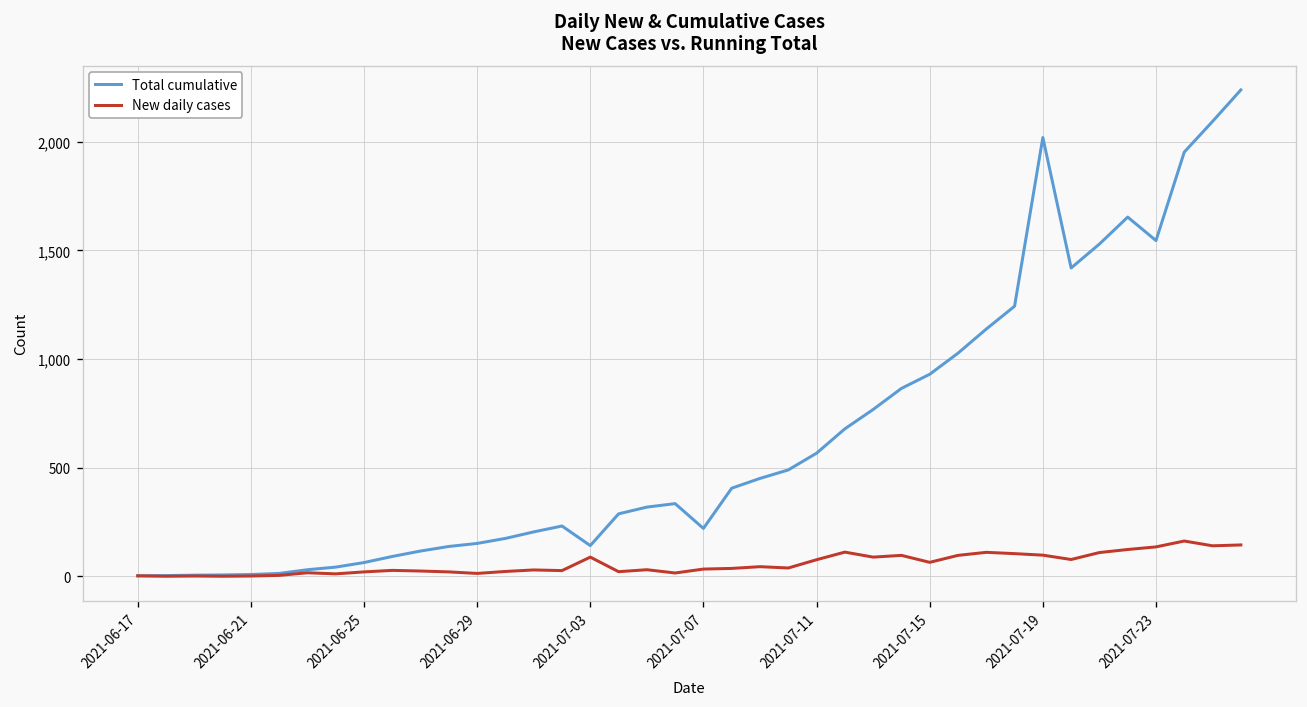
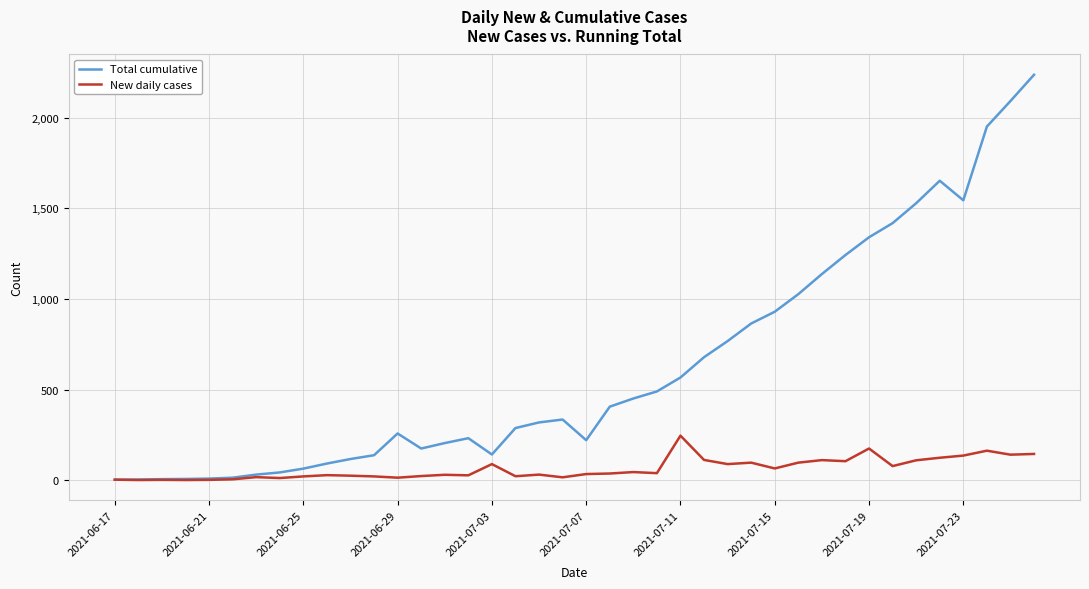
Total cumulative, 2021-06-29: 150 -> 260
New daily cases, 2021-07-11: 80 -> 250
Total cumulative, 2021-07-19: 2,020 -> 1,340
New daily cases, 2021-07-19: 100 -> 180
